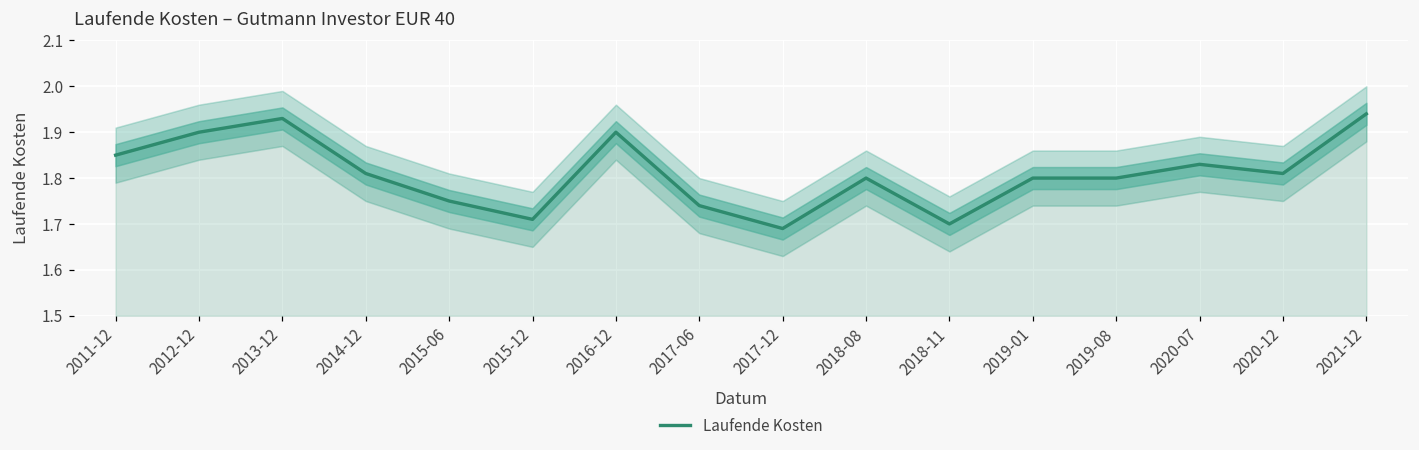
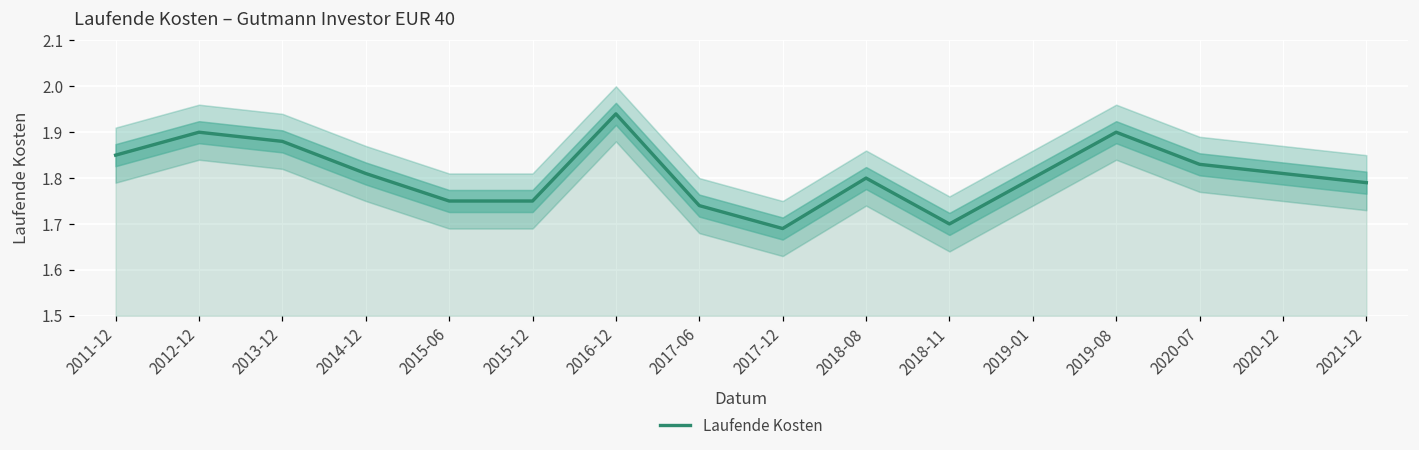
Laufende Kosten, 2013-12: 1.93 -> 1.88
Laufende Kosten, 2015-12: 1.71 -> 1.75
Laufende Kosten, 2016-12: 1.90 -> 1.94
Laufende Kosten, 2019-08: 1.8 -> 1.9
Laufende Kosten, 2021-12: 1.94 -> 1.79
